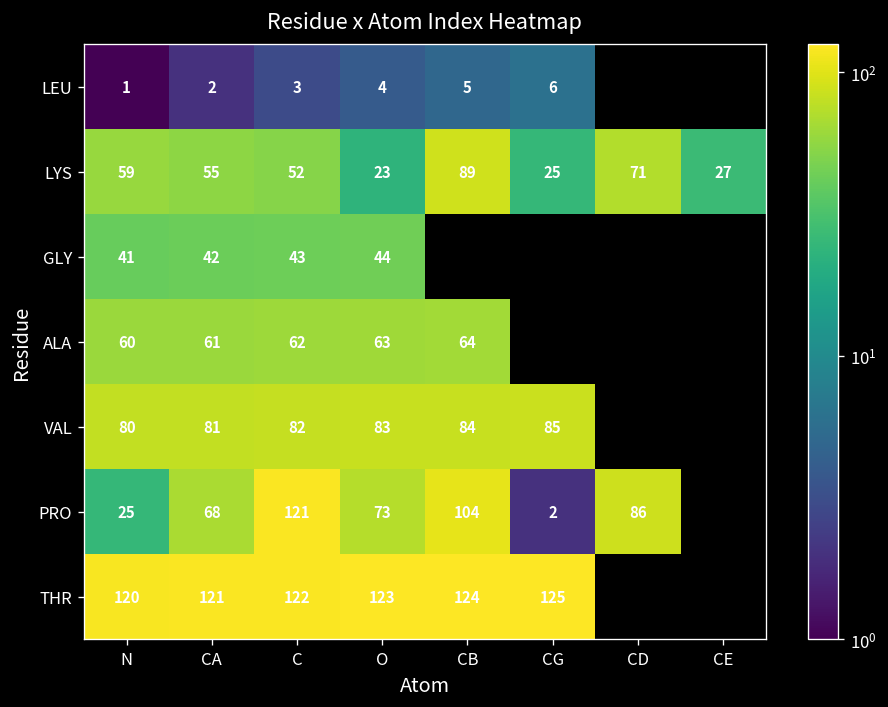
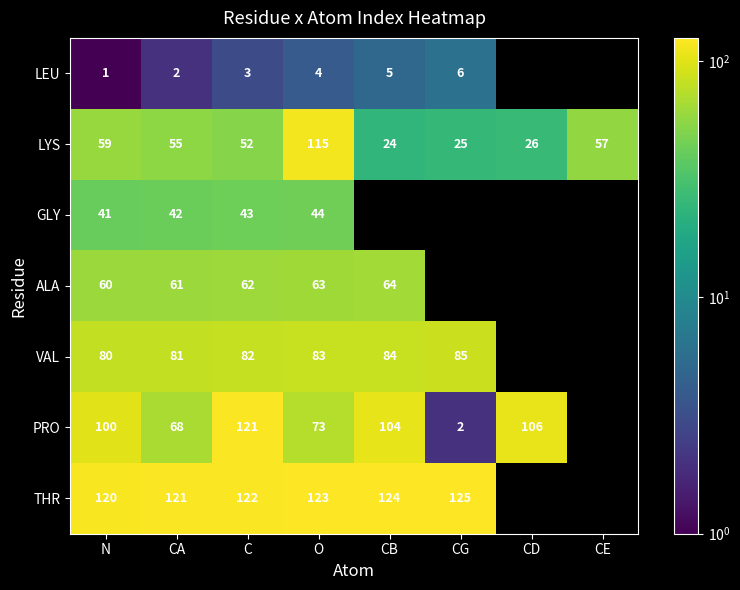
LYS, O: 23 -> 115
LYS, CB: 89 -> 24
LYS, CD: 71 -> 26
LYS, CE: 27 -> 57
PRO, N: 25 -> 100
PRO, CD: 86 -> 106
